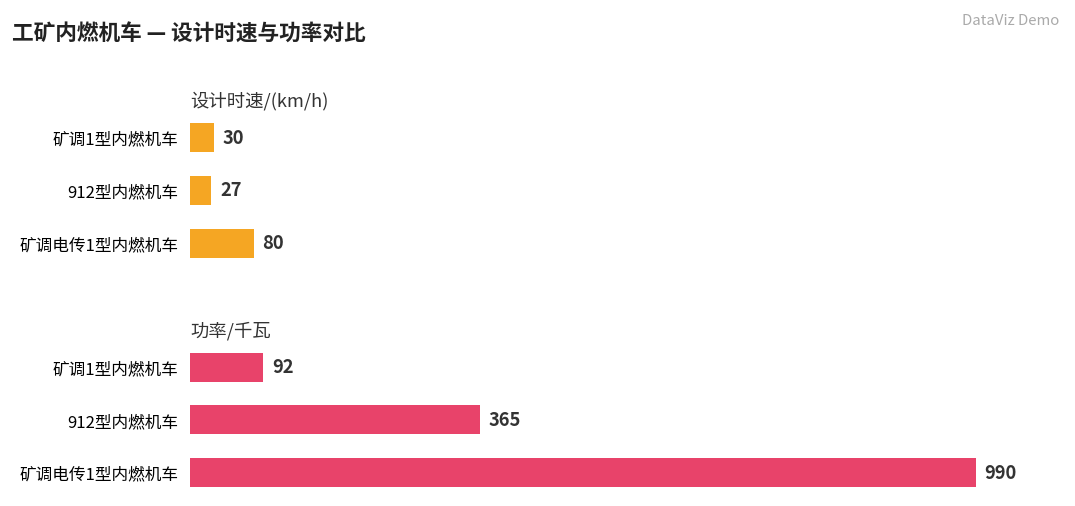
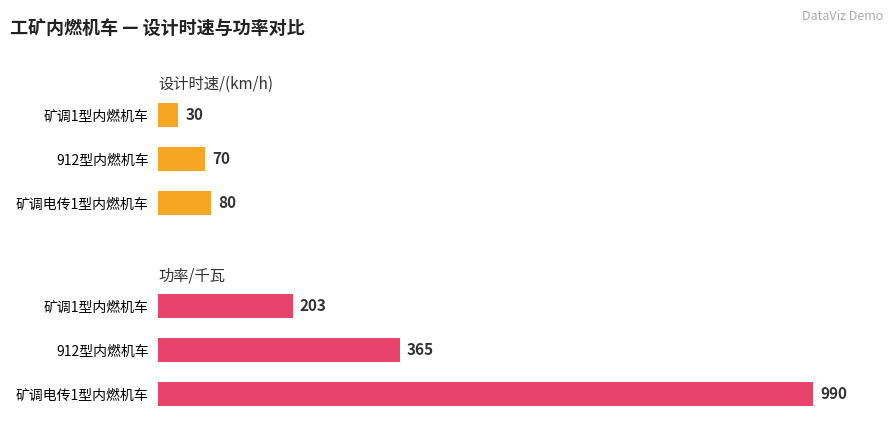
设计时速/(km/h), 912型内燃机车: 27 -> 70
功率/千瓦, 矿调1型内燃机车: 92 -> 203
